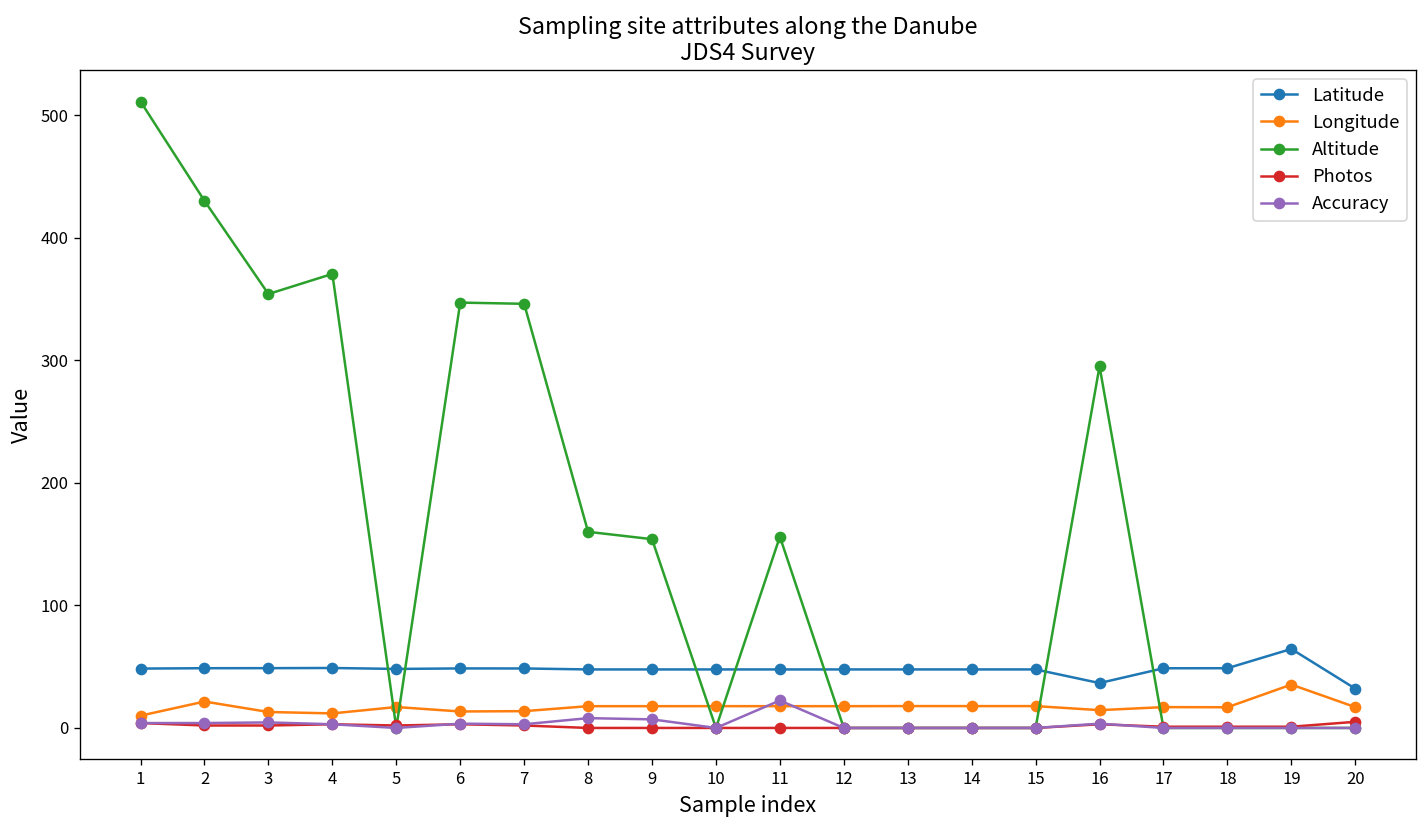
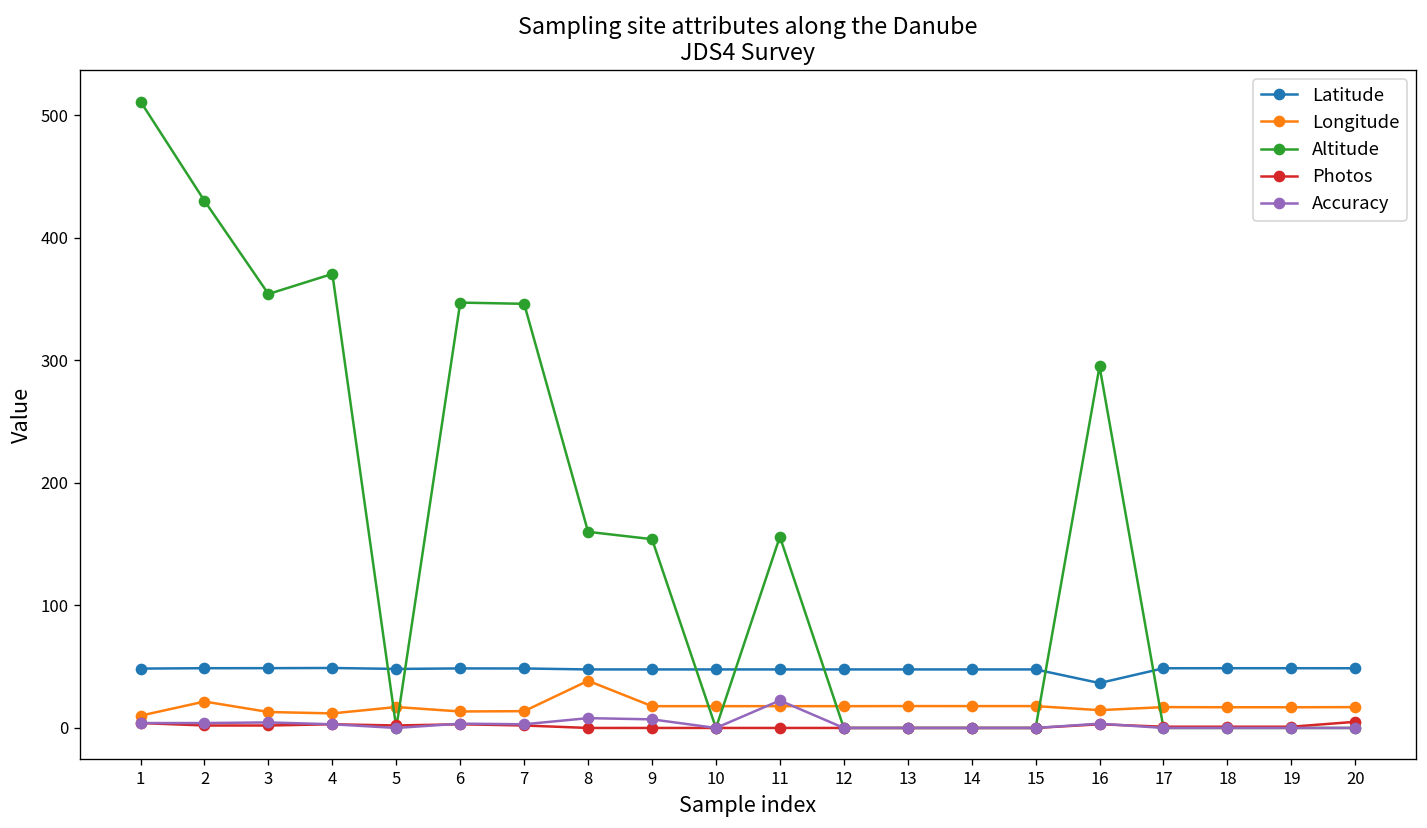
Longitude, 8: 18 -> 38
Latitude, 19: 64 -> 49
Longitude, 19: 35 -> 17
Latitude, 20: 32 -> 49
